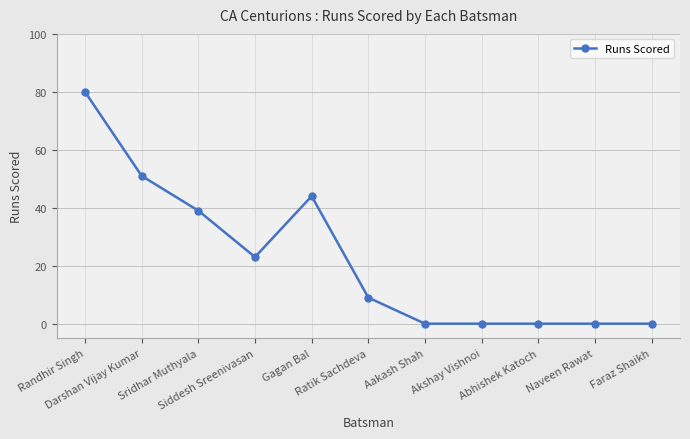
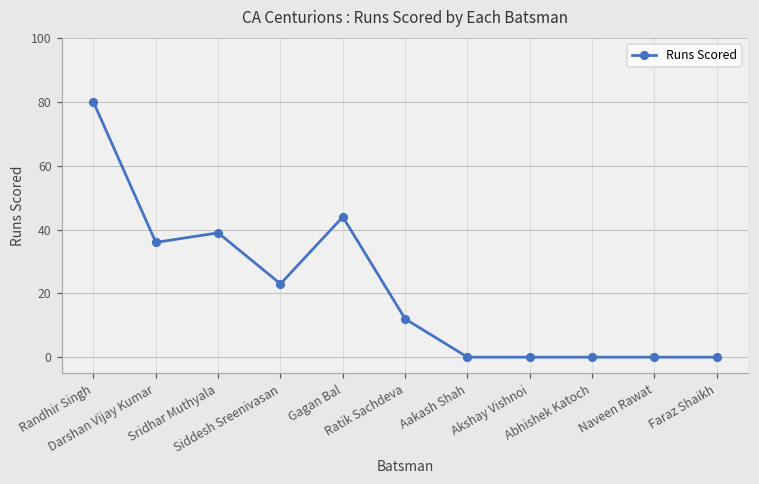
Darshan Vijay Kumar: 51 -> 36
Ratik Sachdeva: 9 -> 12
